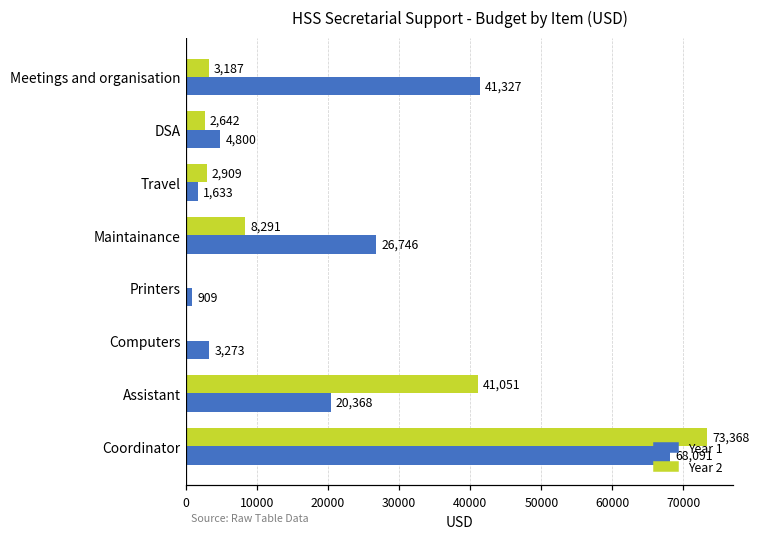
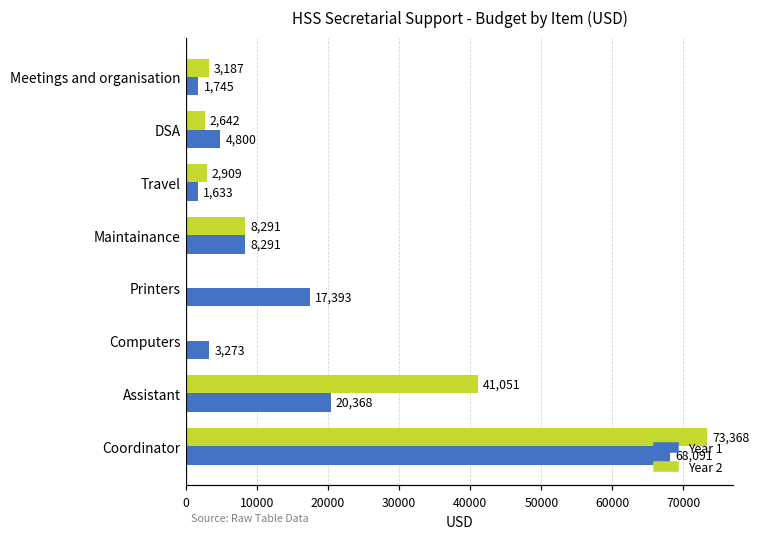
Year 1, Meetings and organisation: 41,327 -> 1,745
Year 1, Maintainance: 26,746 -> 8,291
Year 1, Printers: 909 -> 17,393
